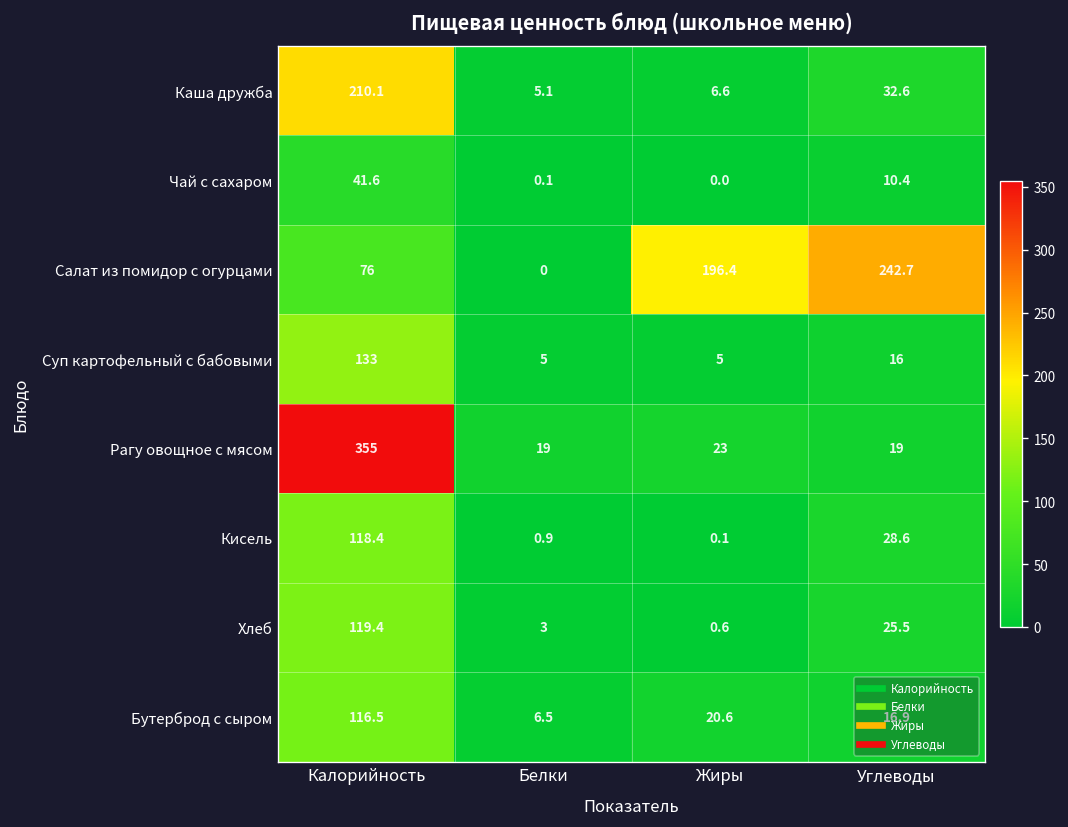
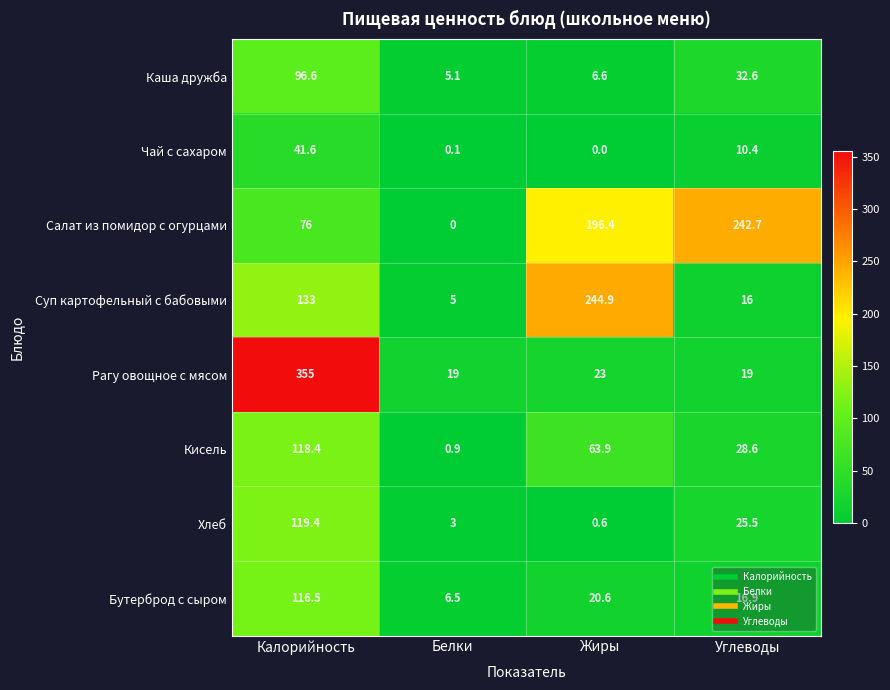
Каша дружба, Калорийность: 210.1 -> 96.6
Суп картофельный с бабовыми, Жиры: 5 -> 244.9
Кисель, Жиры: 0.1 -> 63.9
